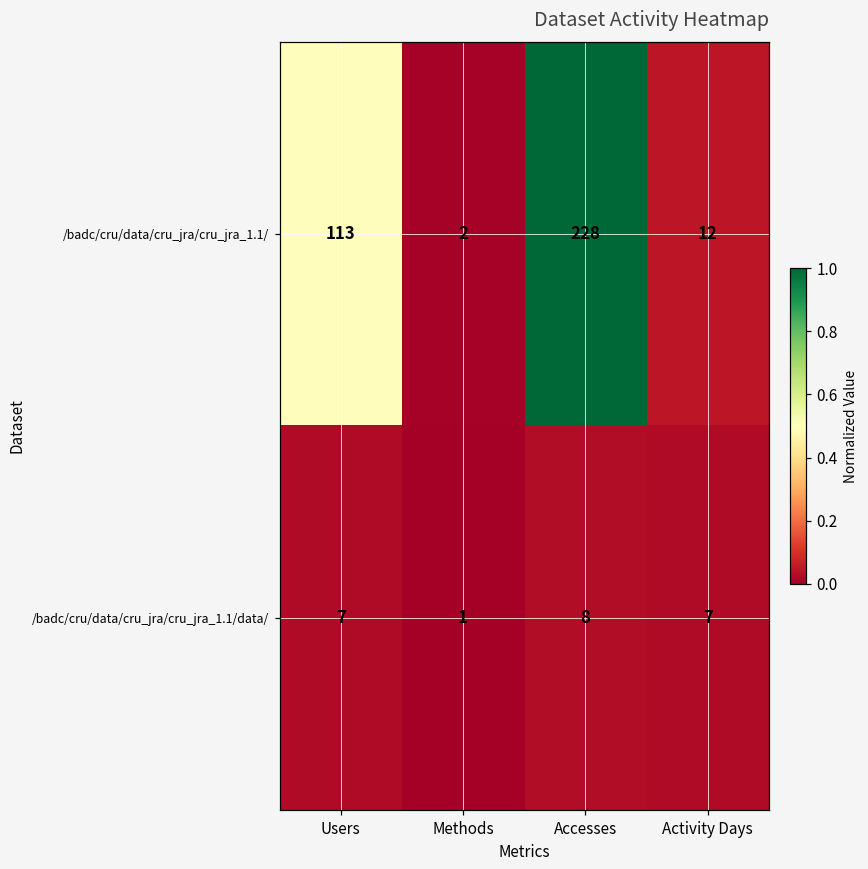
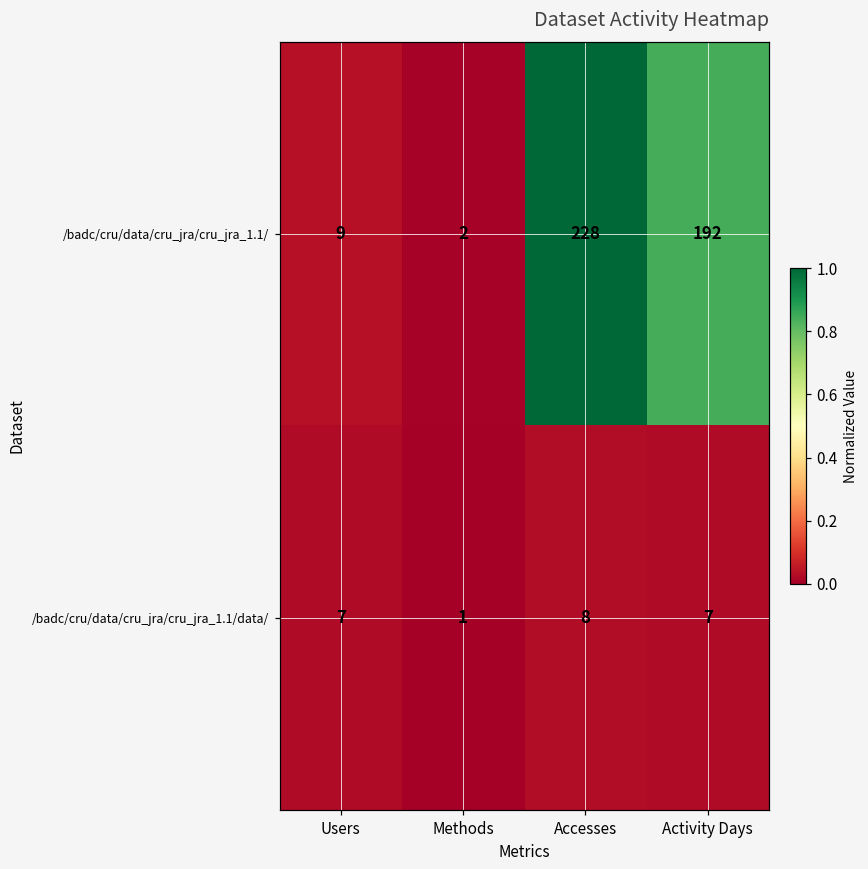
/badc/cru/data/cru_jra/cru_jra_1.1/, Users: 113 -> 9
/badc/cru/data/cru_jra/cru_jra_1.1/, Activity Days: 12 -> 192
